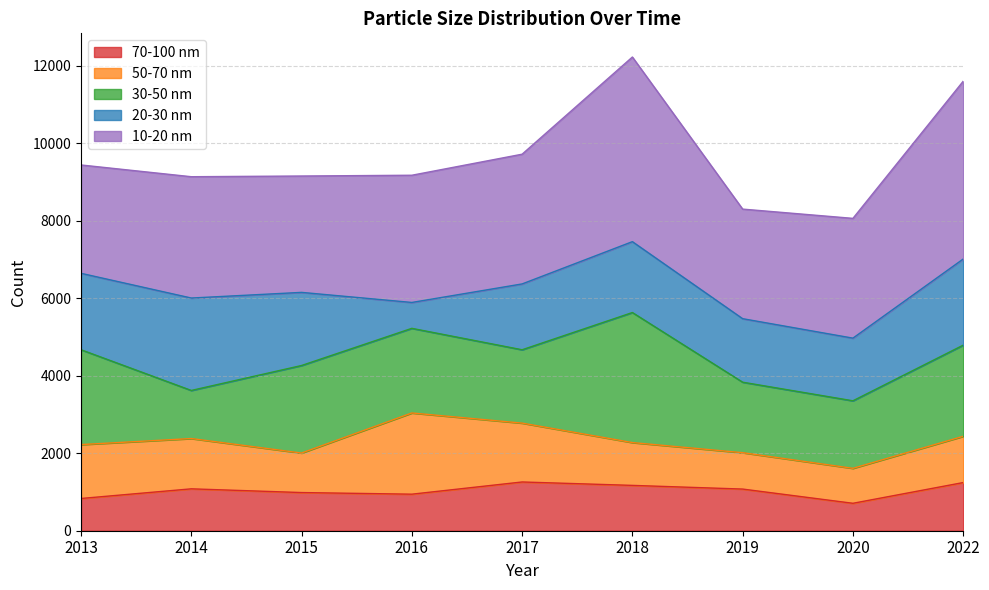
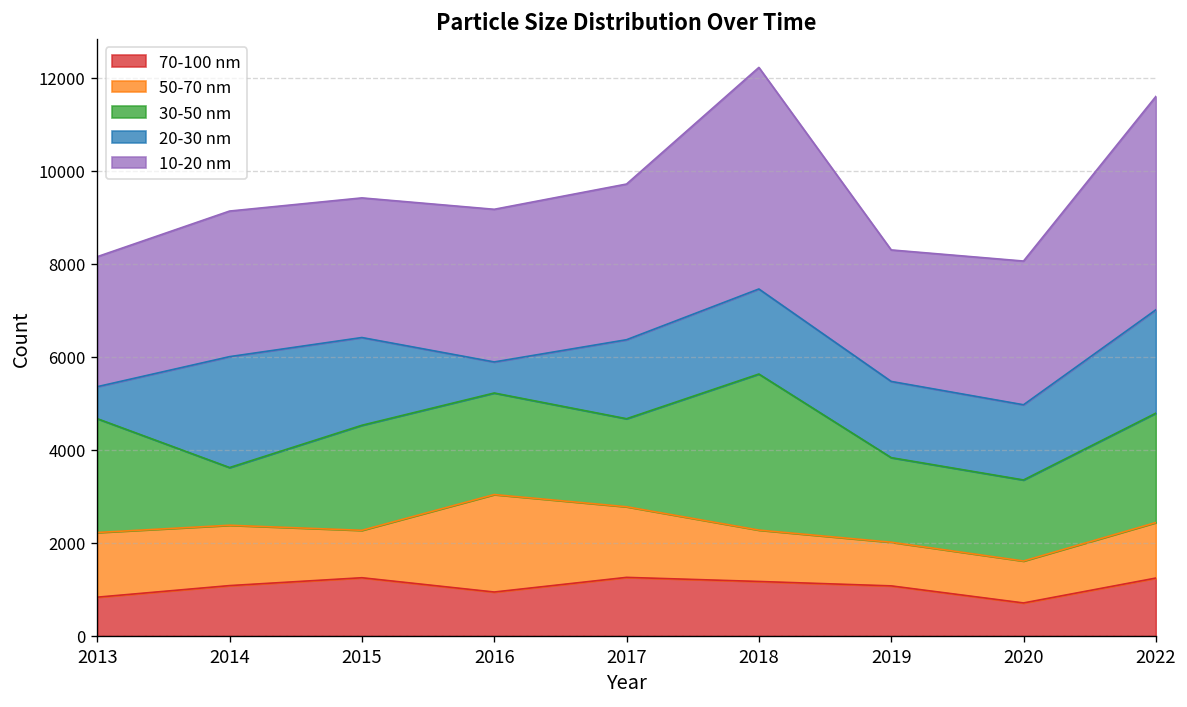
20-30 nm, 2013: 2000 -> 700
70-100 nm, 2015: 1000 -> 1300
